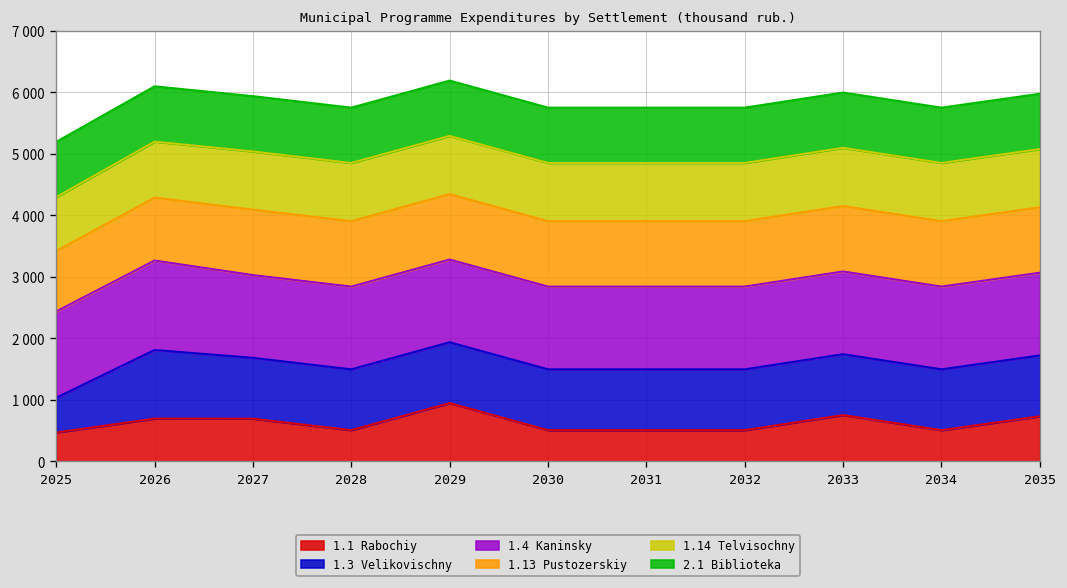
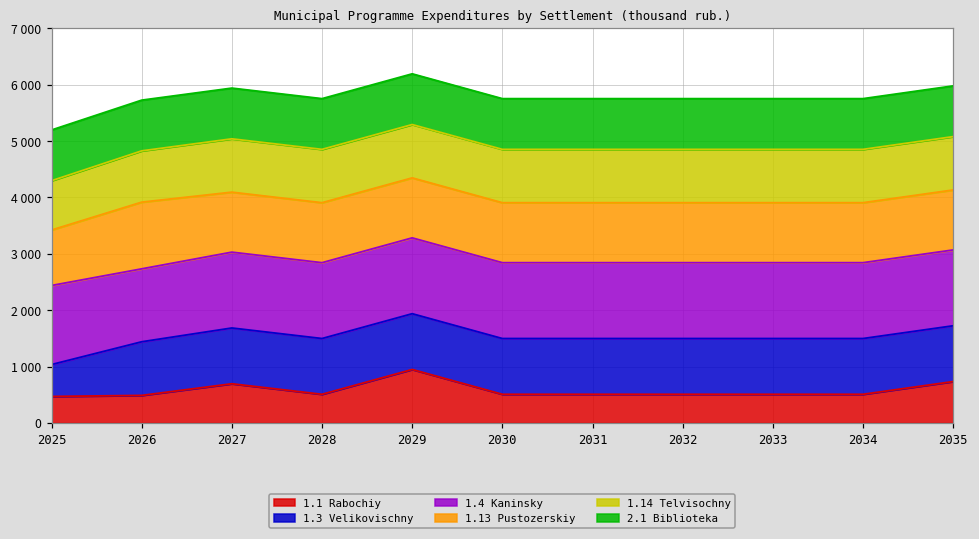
1.1 Rabochiy, 2026: 700 -> 500
1.3 Velikovischny, 2026: 1100 -> 1000
1.4 Kaninsky, 2026: 1500 -> 1300
1.13 Pustozerskiy, 2026: 1000 -> 1200
1.1 Rabochiy, 2033: 800 -> 500
